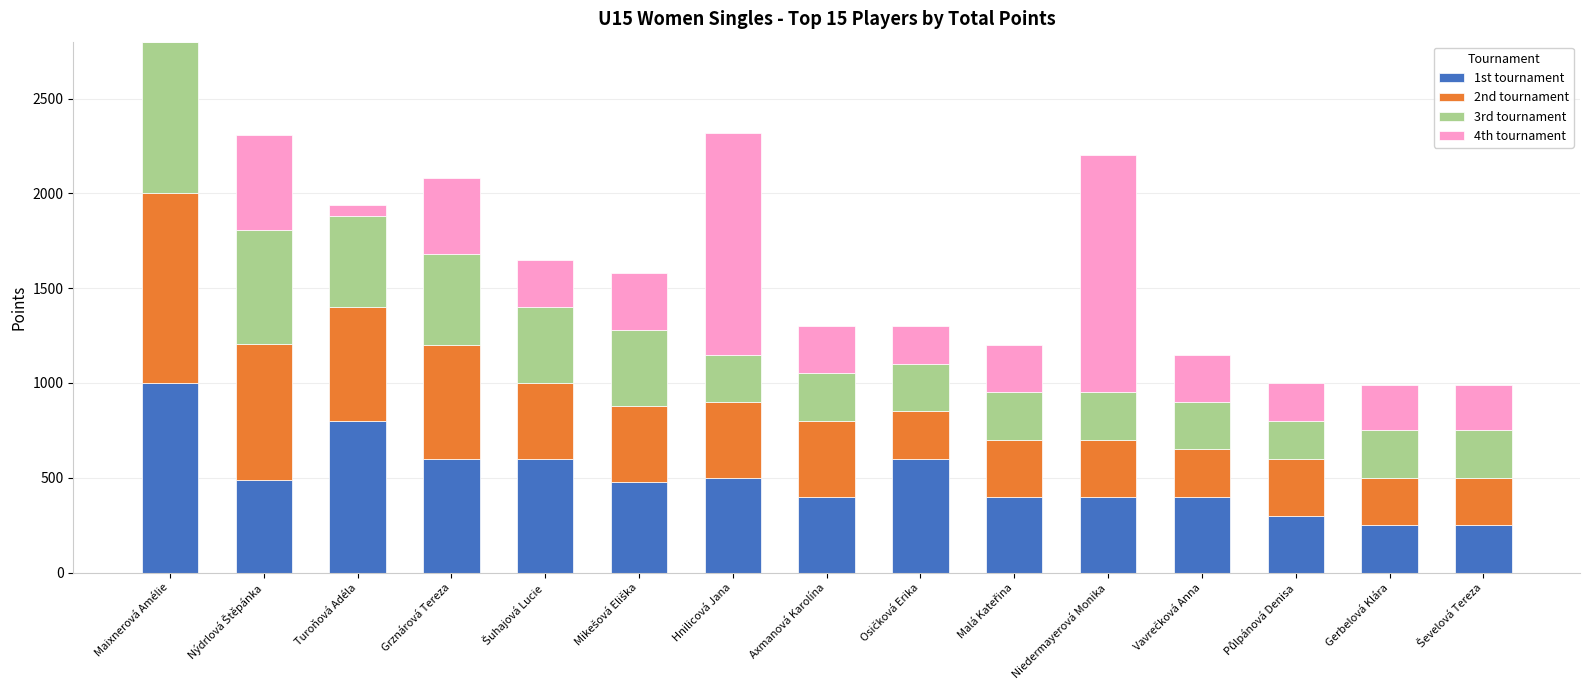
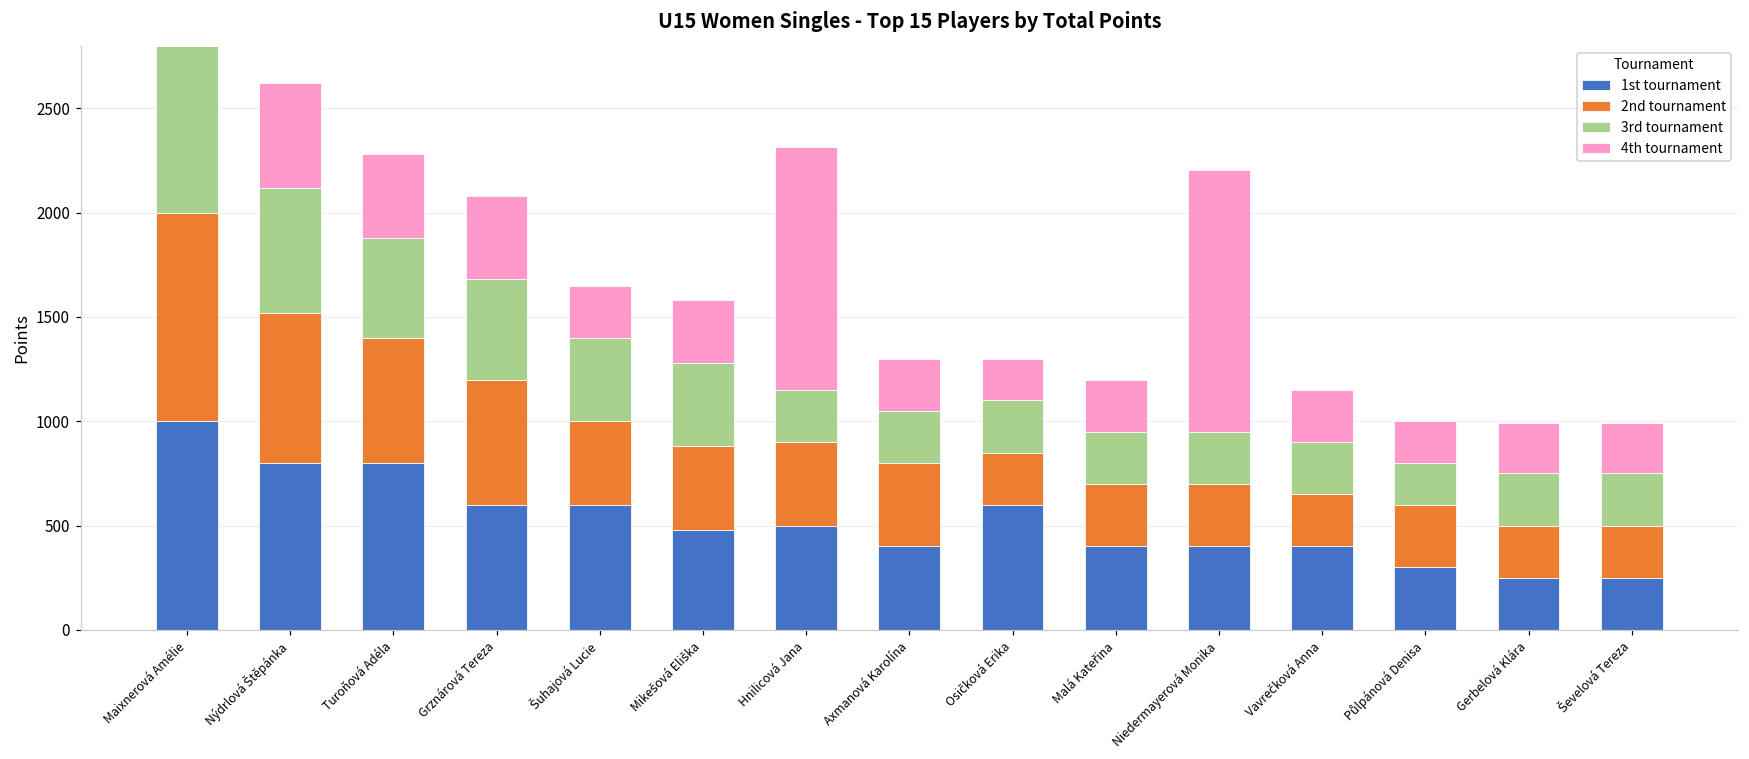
1st tournament, Nýdrlová Štěpánka: 490 -> 800
4th tournament, Turoňová Adéla: 60 -> 400
